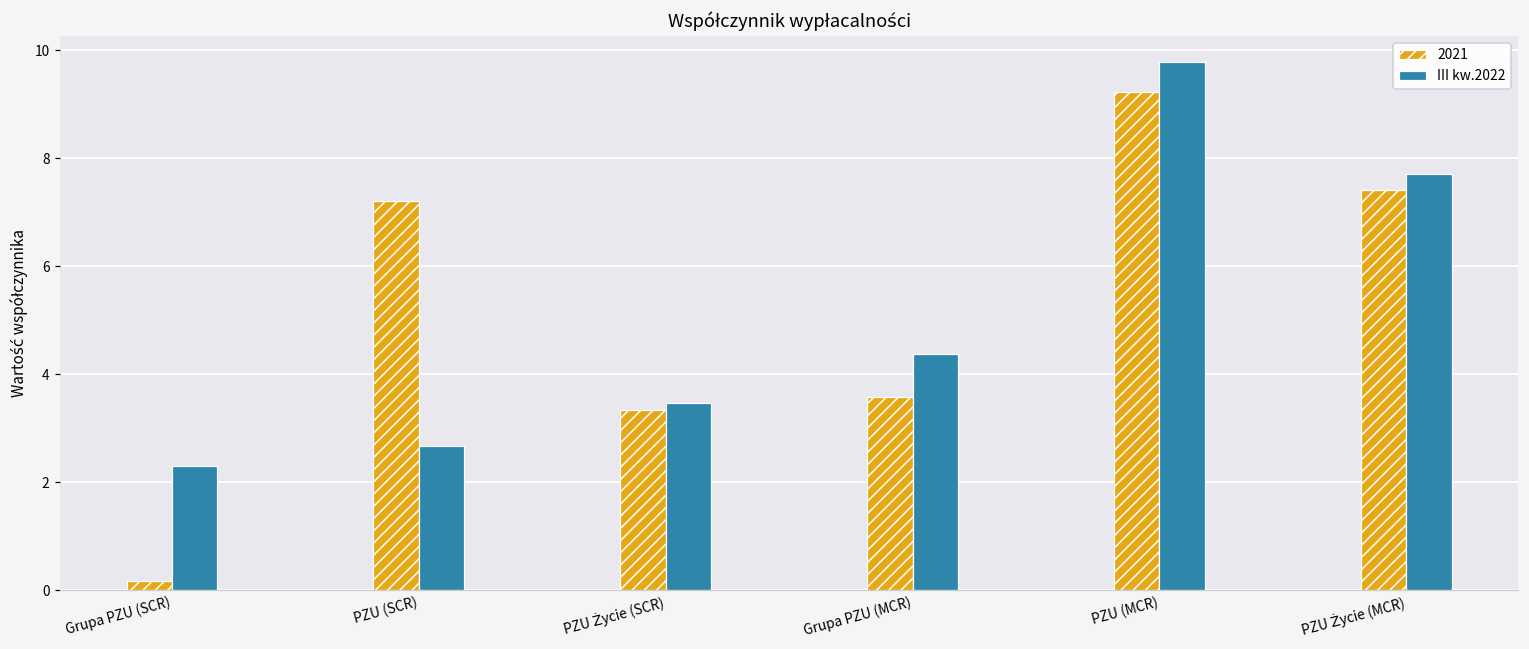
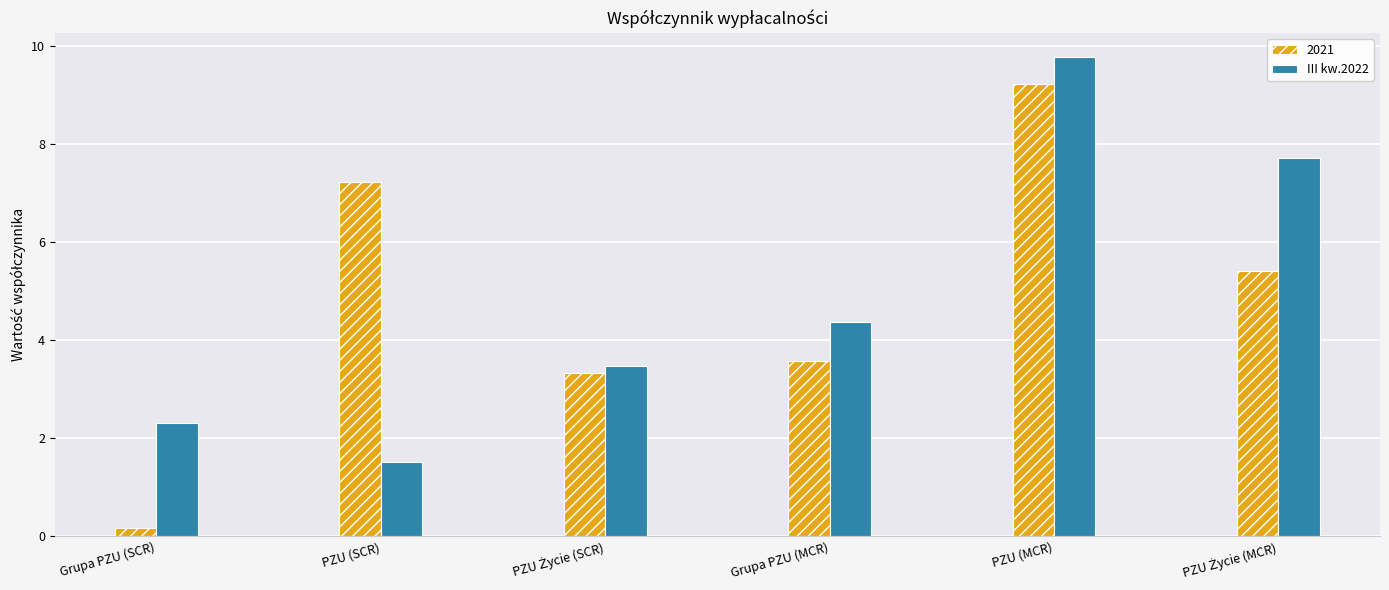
III kw.2022, PZU (SCR): 2.7 -> 1.5
2021, PZU Życie (MCR): 7.4 -> 5.4
